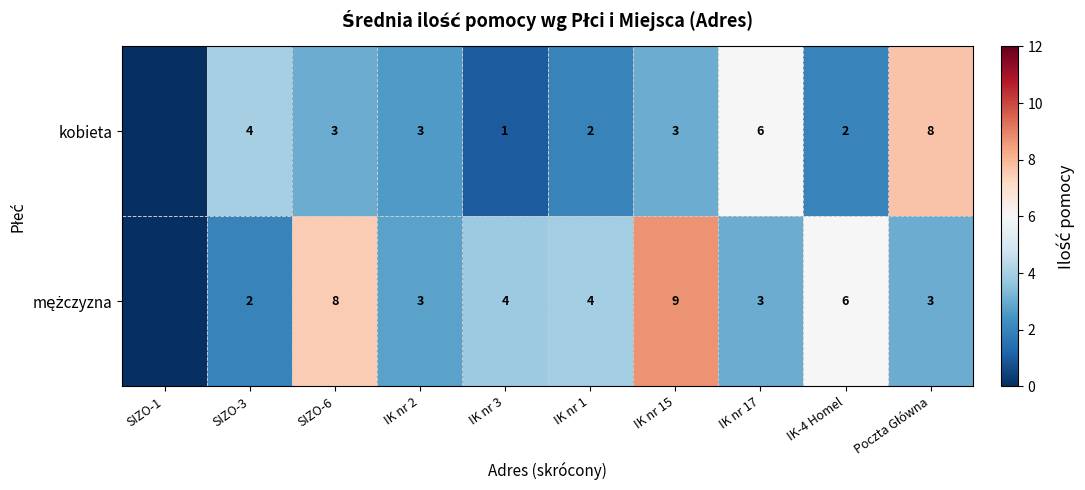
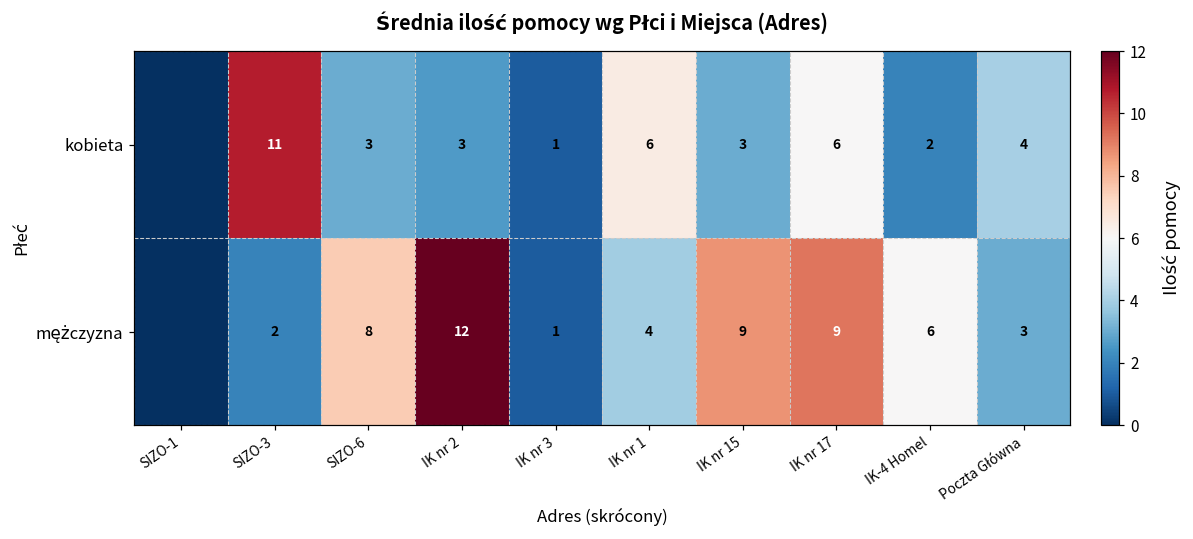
kobieta, SIZO-3: 4 -> 11
kobieta, IK nr 1: 2 -> 6
kobieta, Poczta Główna: 8 -> 4
mężczyzna, IK nr 2: 3 -> 12
mężczyzna, IK nr 3: 4 -> 1
mężczyzna, IK nr 17: 3 -> 9
